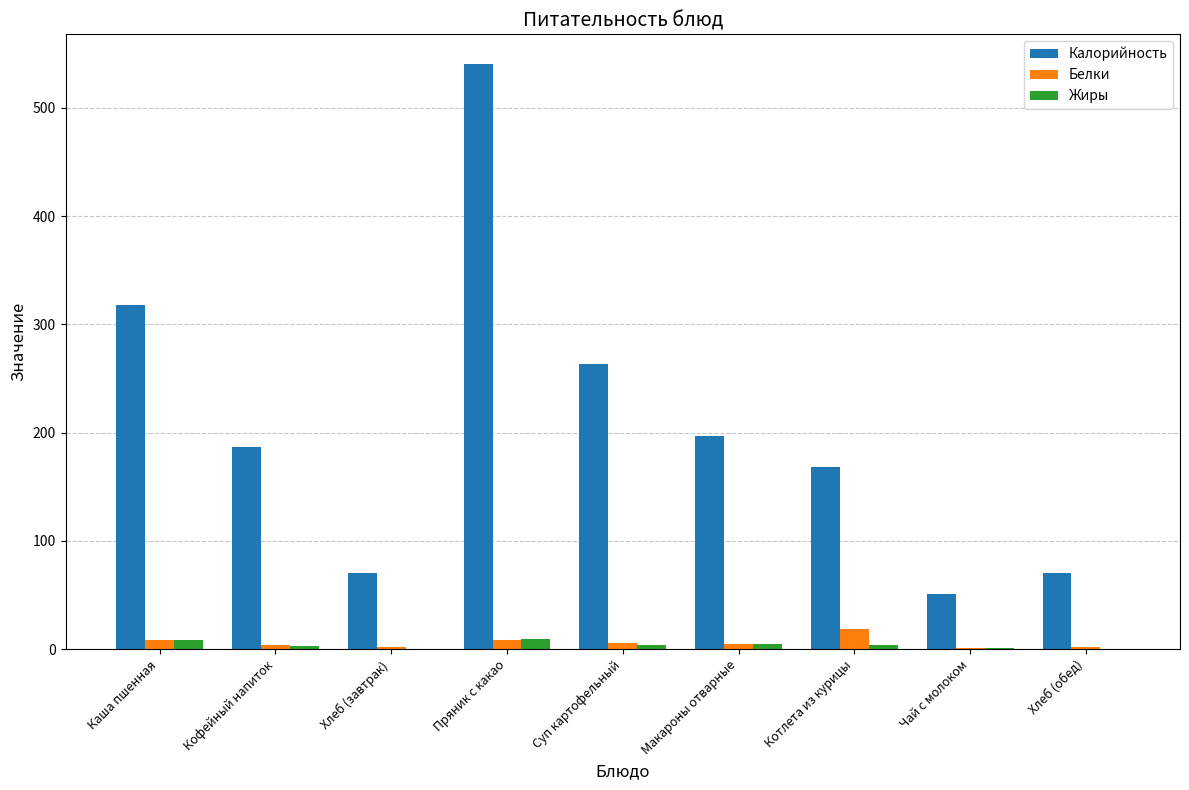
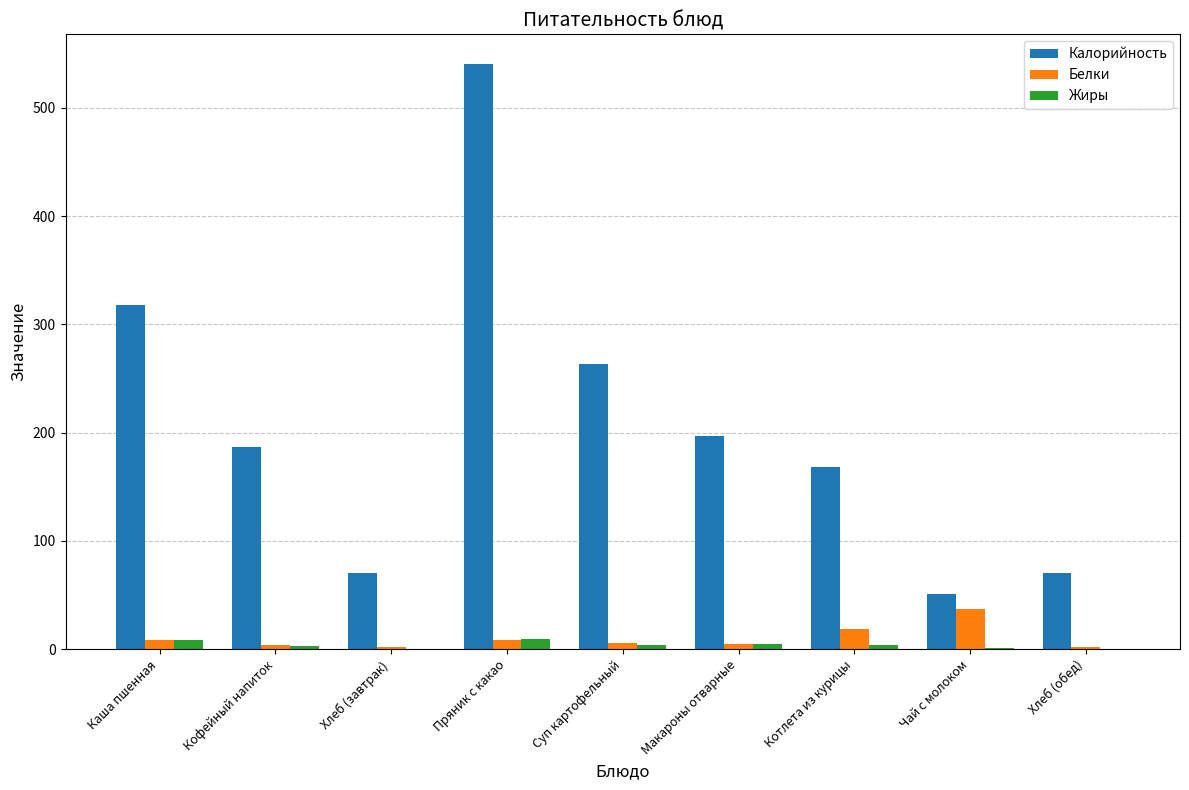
Белки, Чай с молоком: 2 -> 37
